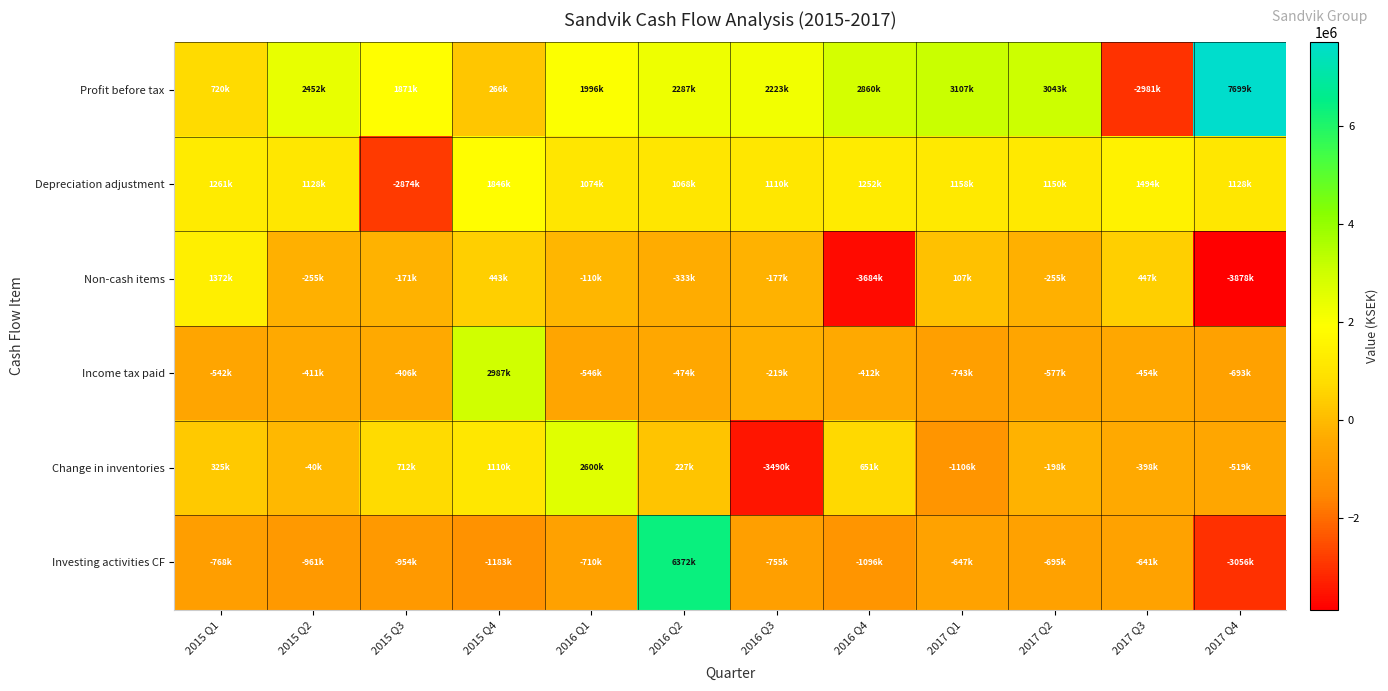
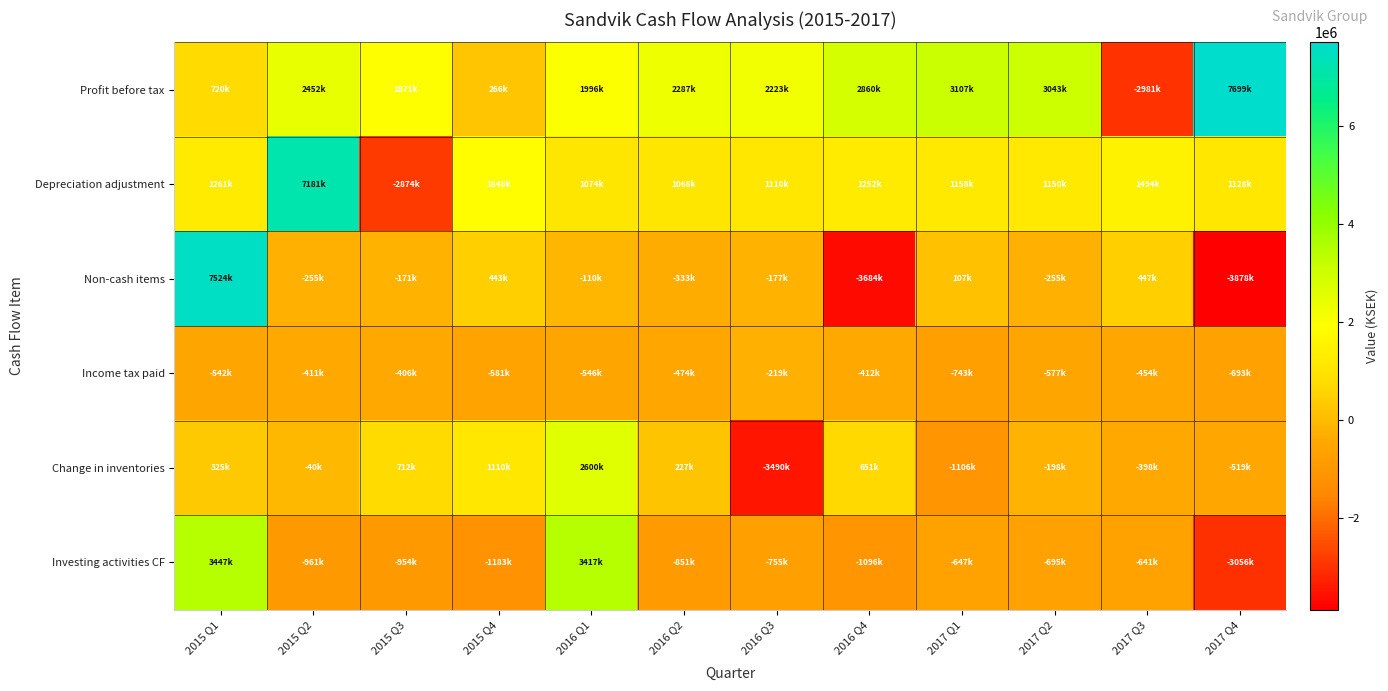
Depreciation adjustment, 2015 Q2: 1128k -> 7181k
Non-cash items, 2015 Q1: 1372k -> 7524k
Income tax paid, 2015 Q4: 2987k -> -581k
Investing activities CF, 2015 Q1: -768k -> 3447k
Investing activities CF, 2016 Q1: -710k -> 3417k
Investing activities CF, 2016 Q2: 6372k -> -851k
